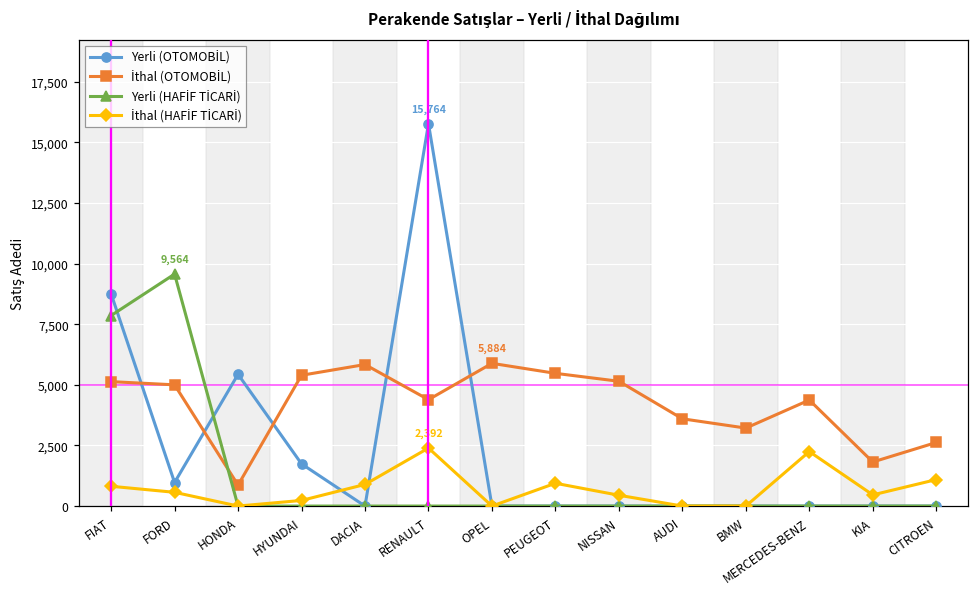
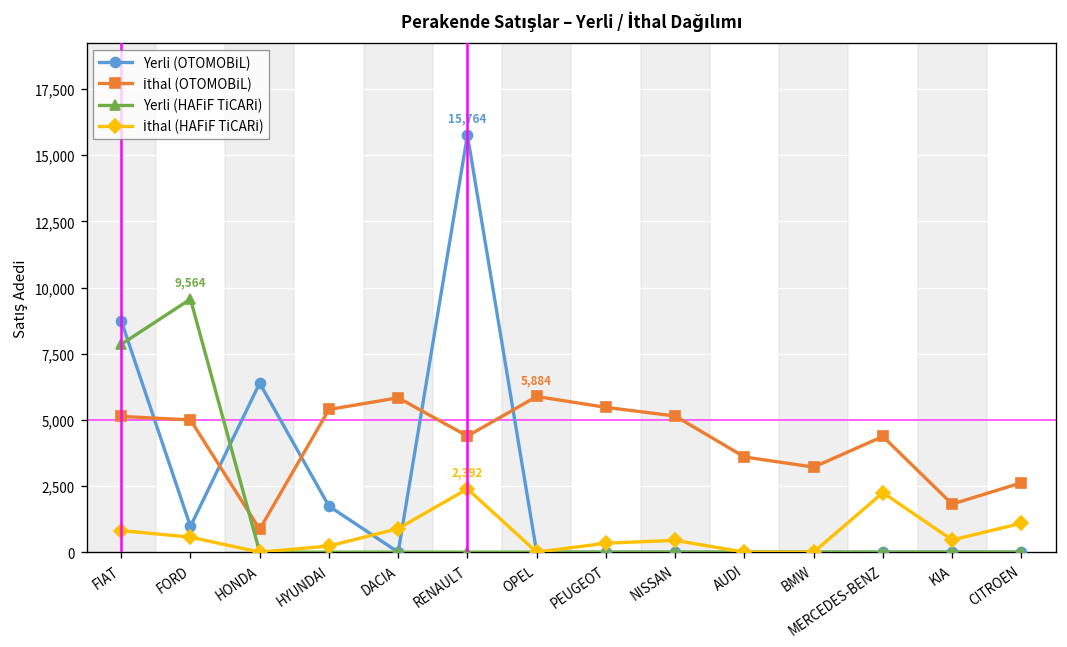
Yerli (OTOMOBİL), HONDA: 5,400 -> 6,400
İthal (HAFİF TİCARİ), PEUGEOT: 900 -> 300
